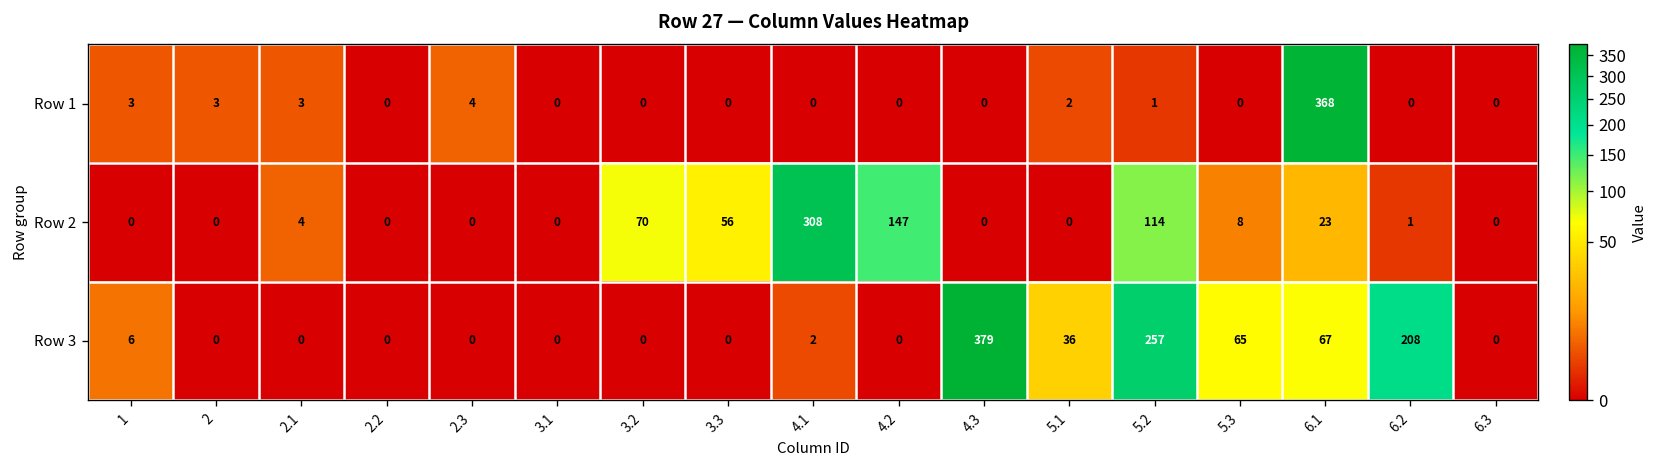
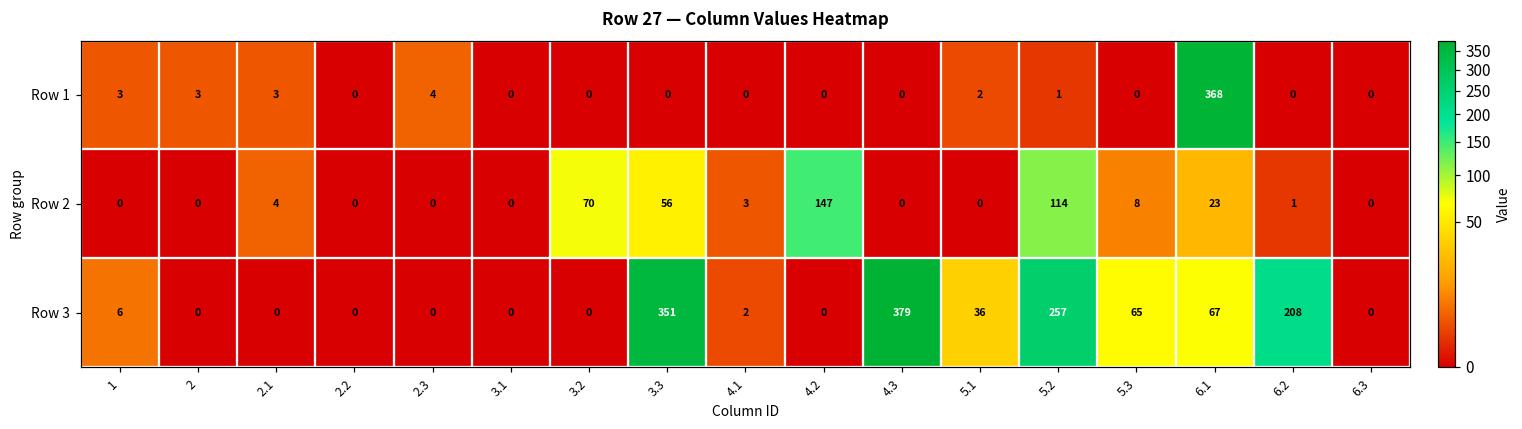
Row 2, 4.1: 308 -> 3
Row 3, 3.3: 0 -> 351
